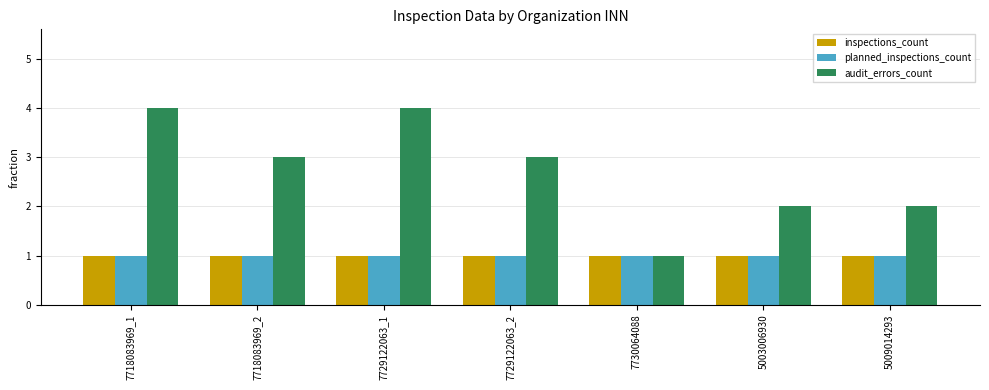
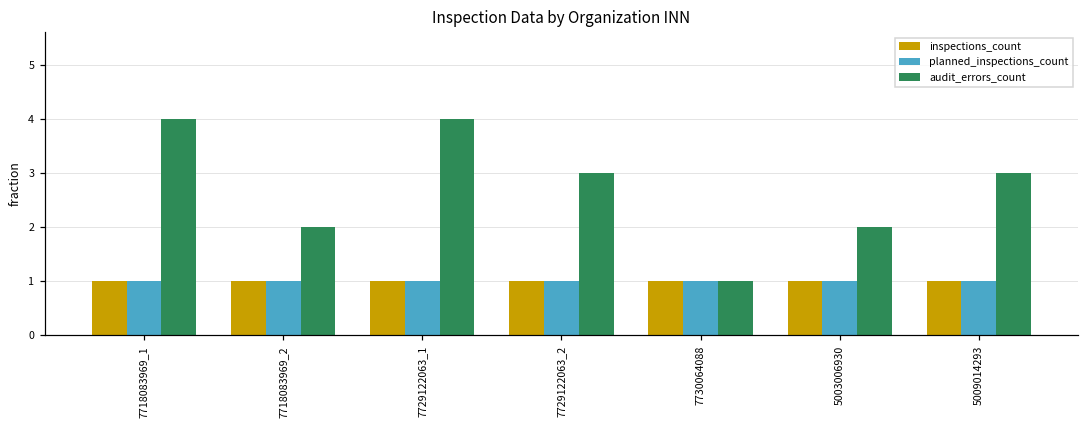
audit_errors_count, 7718083969_2: 3 -> 2
audit_errors_count, 5009014293: 2 -> 3
